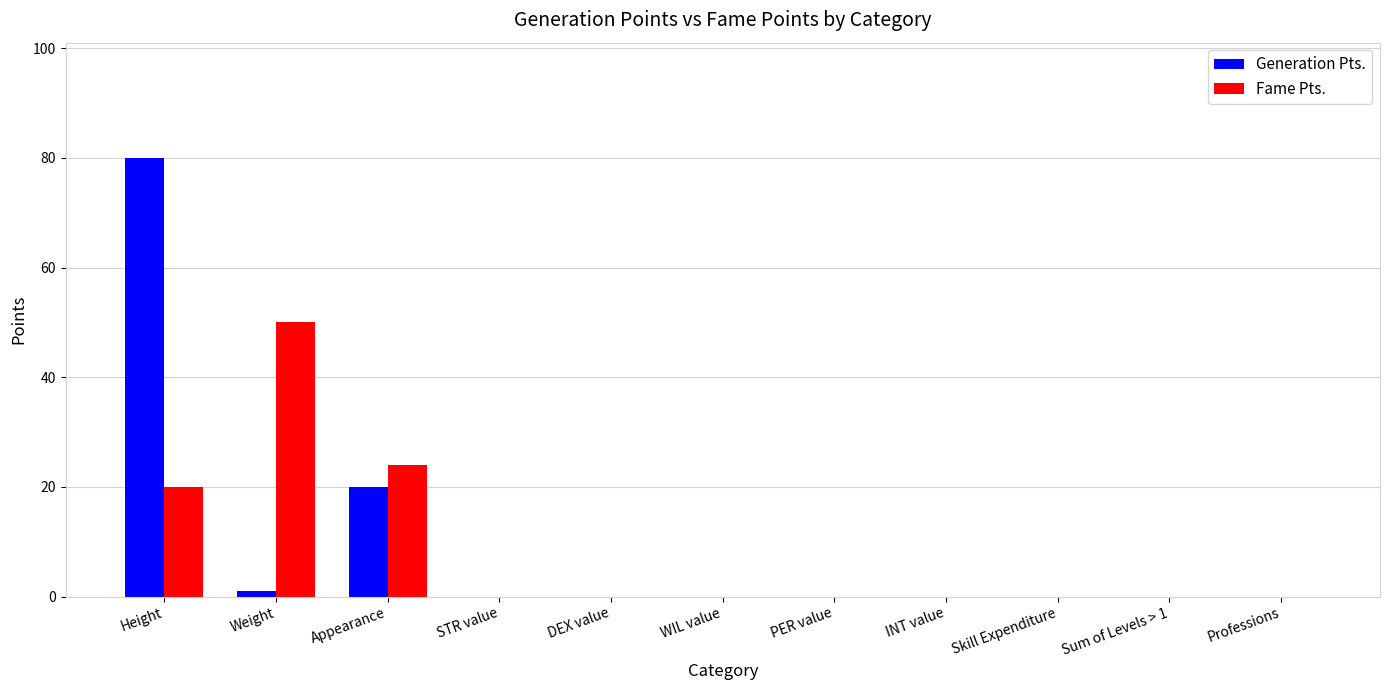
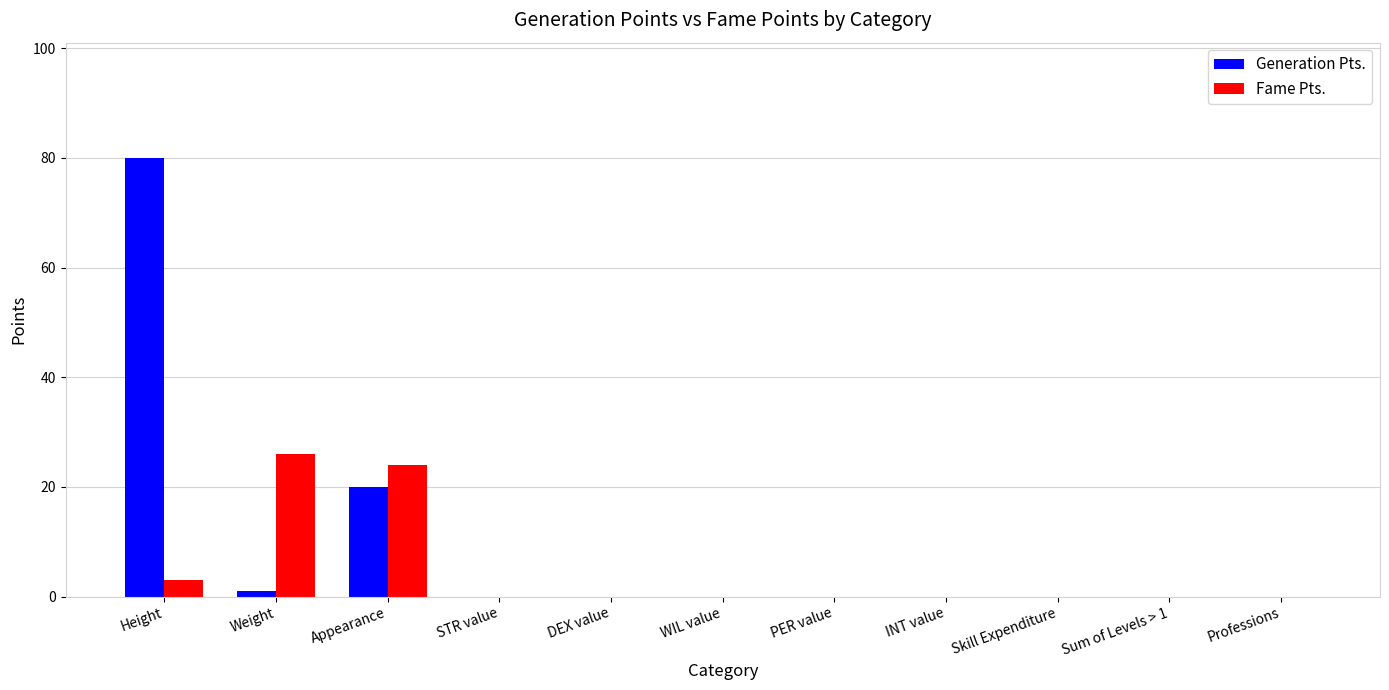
Fame Pts., Height: 20 -> 3
Fame Pts., Weight: 50 -> 26
